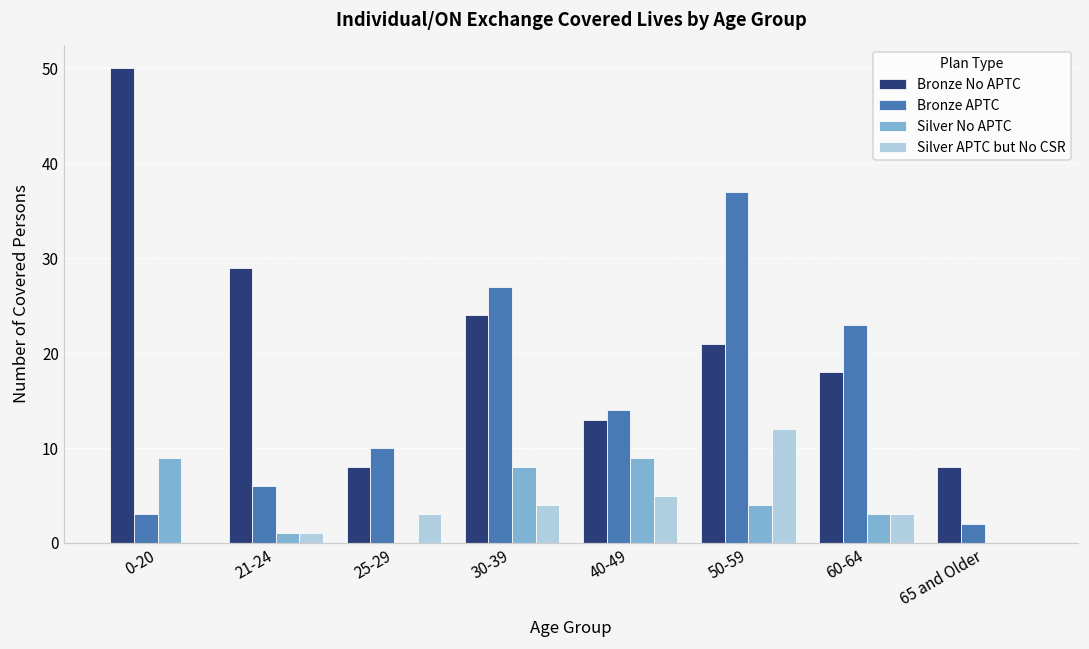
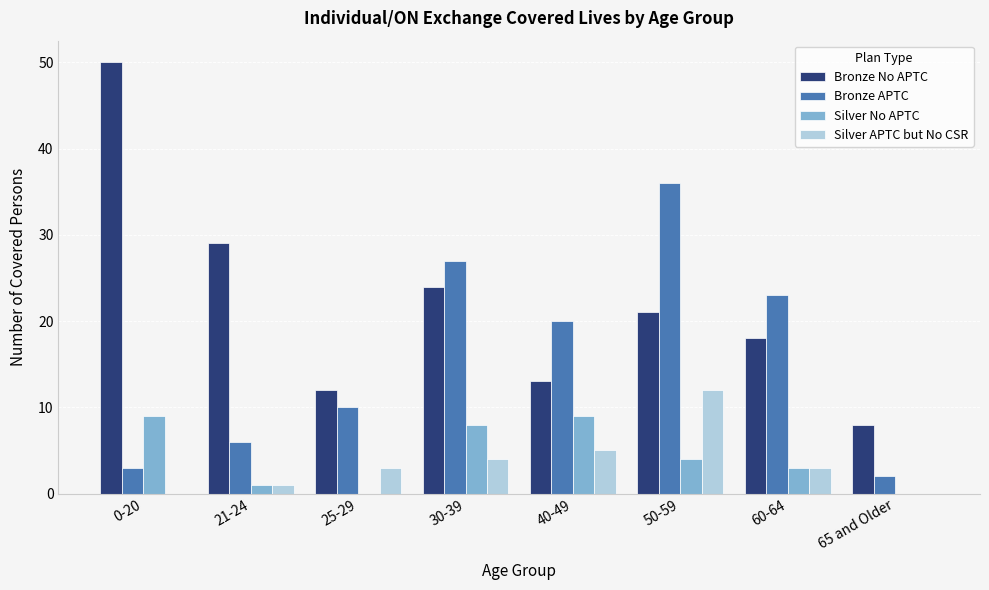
Bronze No APTC, 25-29: 8 -> 12
Bronze APTC, 40-49: 14 -> 20
Bronze APTC, 50-59: 37 -> 36
